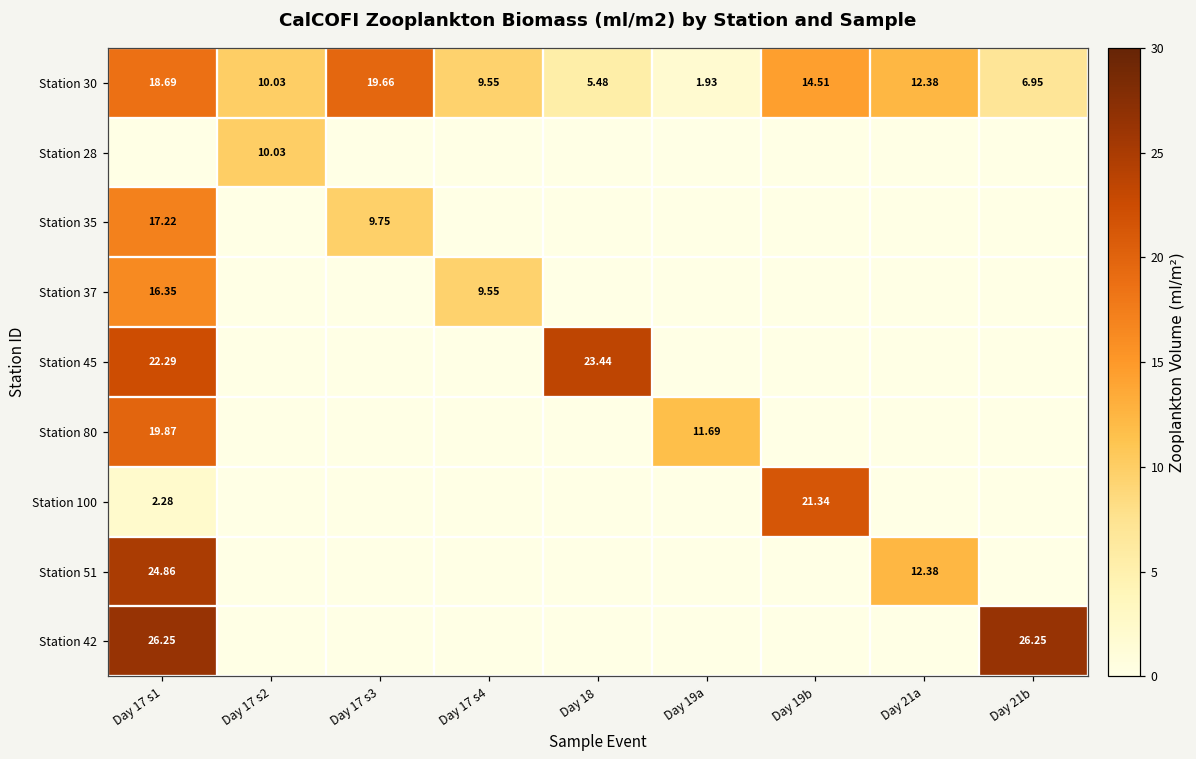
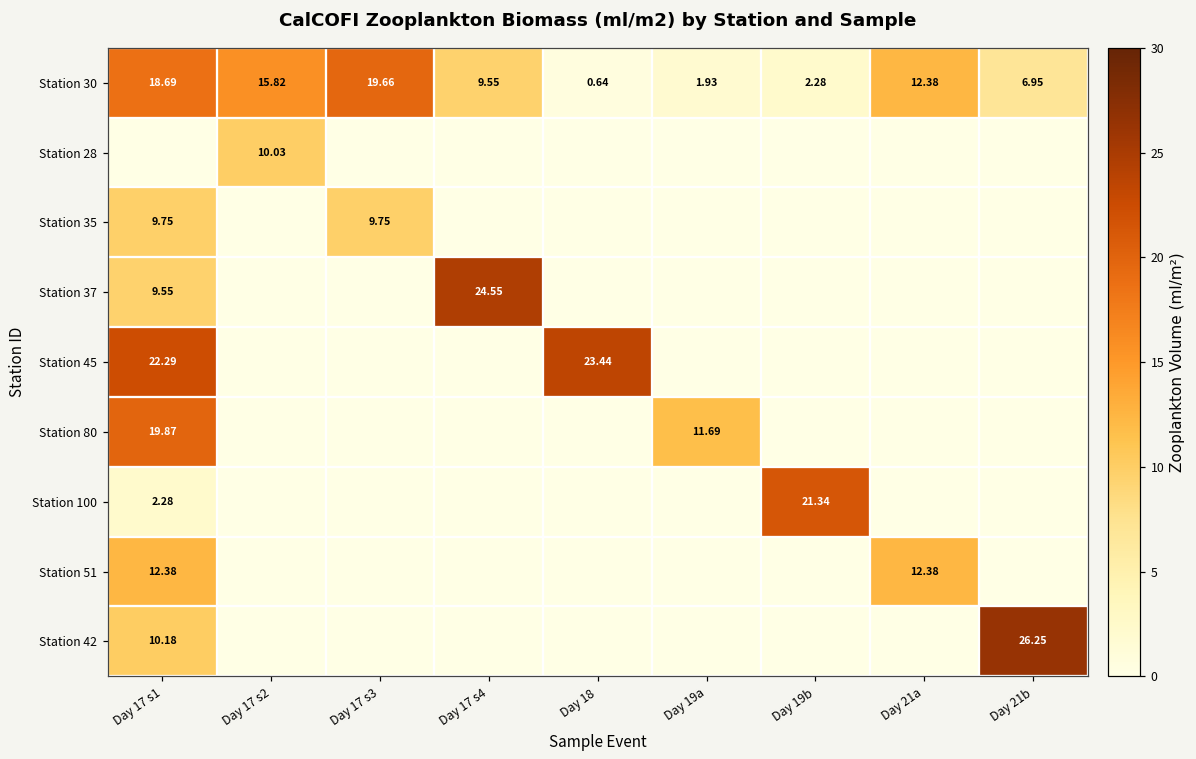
Station 30, Day 17 s2: 10.03 -> 15.82
Station 30, Day 18: 5.48 -> 0.64
Station 30, Day 19b: 14.51 -> 2.28
Station 35, Day 17 s1: 17.22 -> 9.75
Station 37, Day 17 s1: 16.35 -> 9.55
Station 37, Day 17 s4: 9.55 -> 24.55
Station 51, Day 17 s1: 24.86 -> 12.38
Station 42, Day 17 s1: 26.25 -> 10.18
